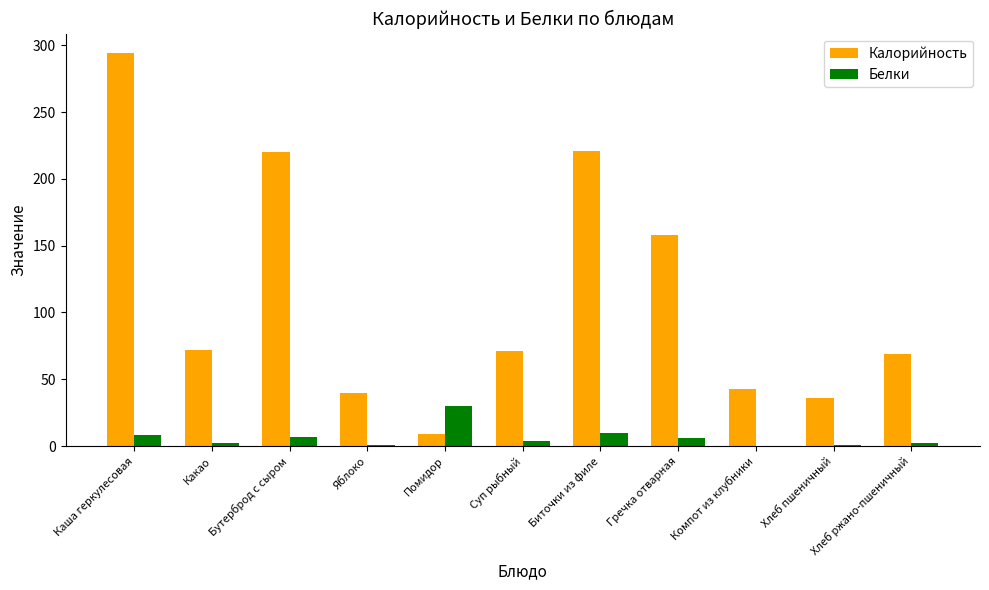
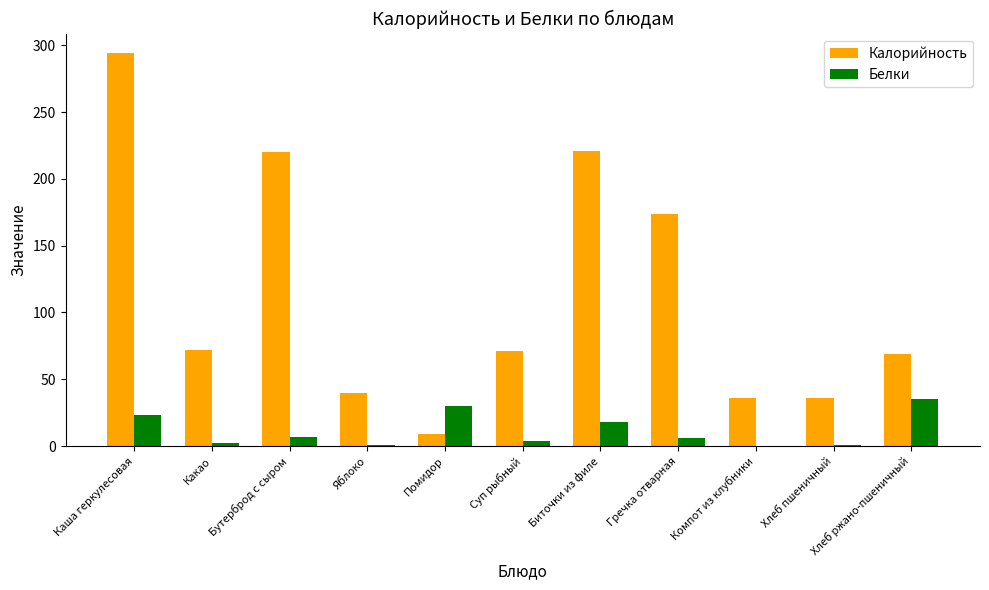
Белки, Каша геркулесовая: 8 -> 23
Белки, Биточки из филе: 10 -> 18
Калорийность, Гречка отварная: 158 -> 174
Калорийность, Компот из клубники: 43 -> 36
Белки, Хлеб ржано-пшеничный: 2 -> 35
